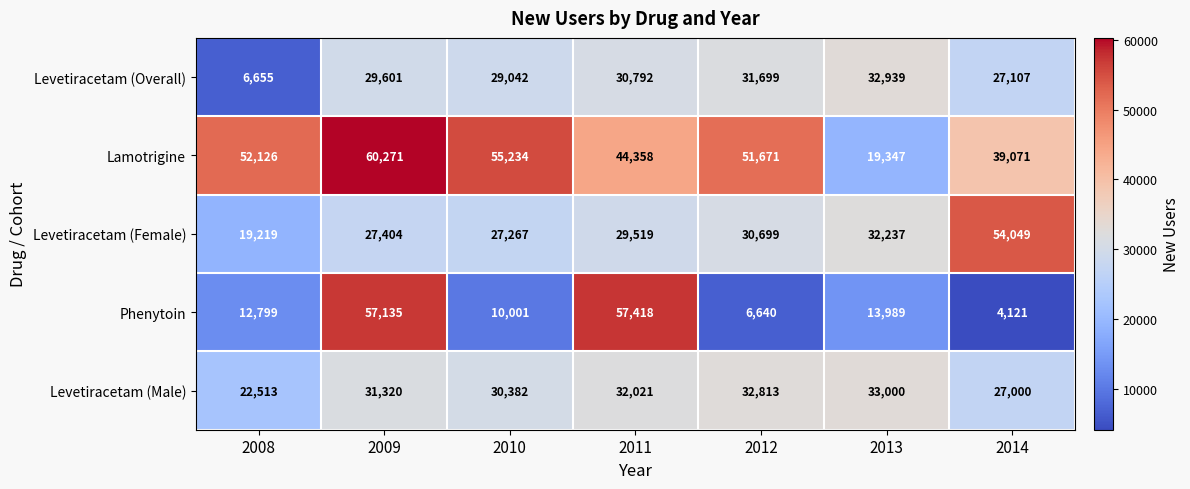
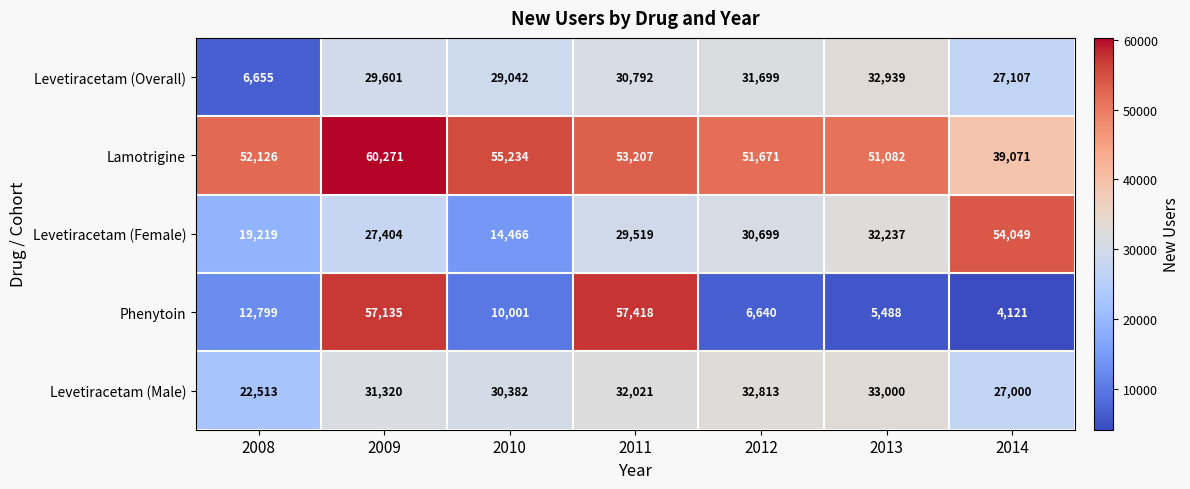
Lamotrigine, 2011: 44,358 -> 53,207
Lamotrigine, 2013: 19,347 -> 51,082
Levetiracetam (Female), 2010: 27,267 -> 14,466
Phenytoin, 2013: 13,989 -> 5,488
